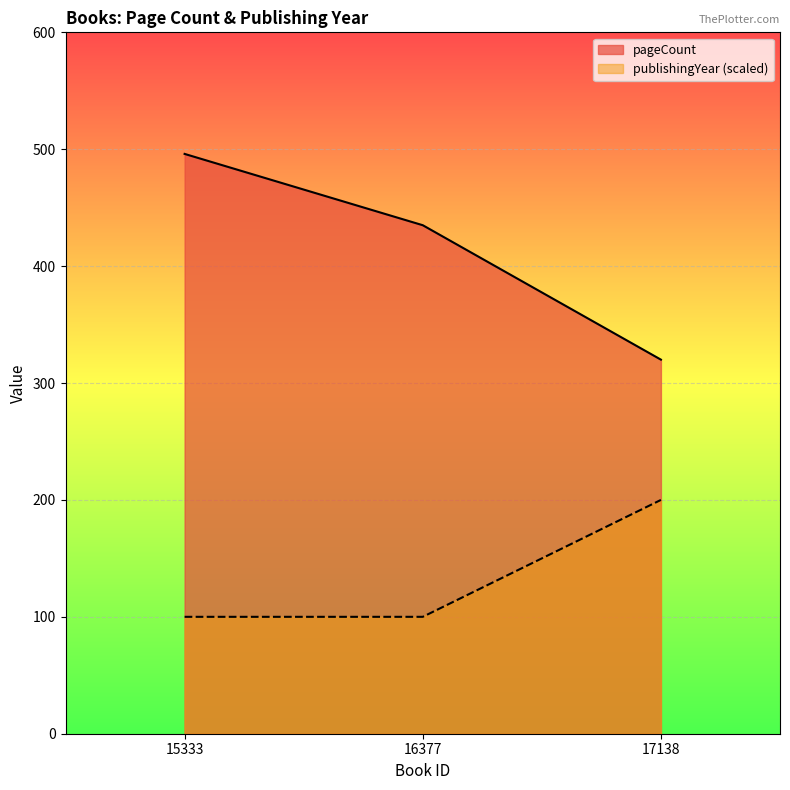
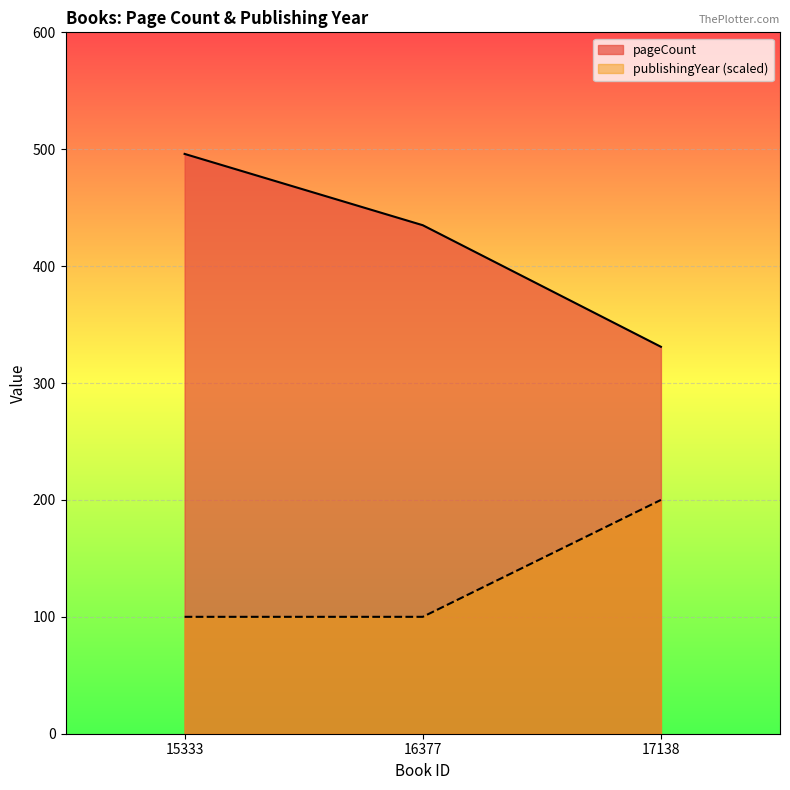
pageCount, 17138: 320 -> 331
